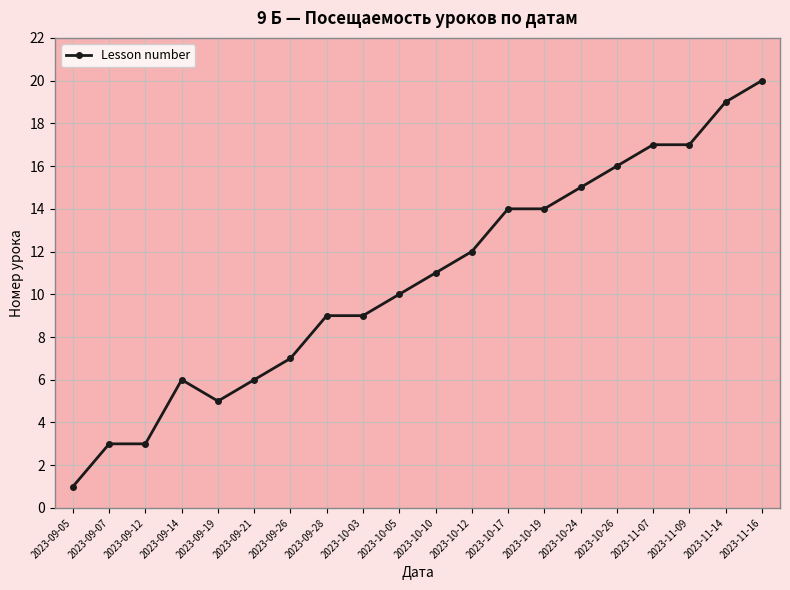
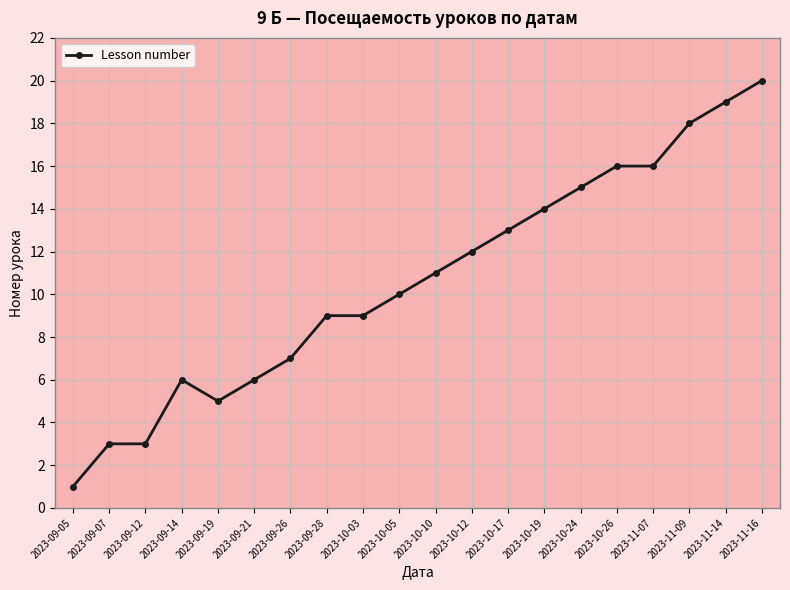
2023-10-17: 14 -> 13
2023-11-07: 17 -> 16
2023-11-09: 17 -> 18
